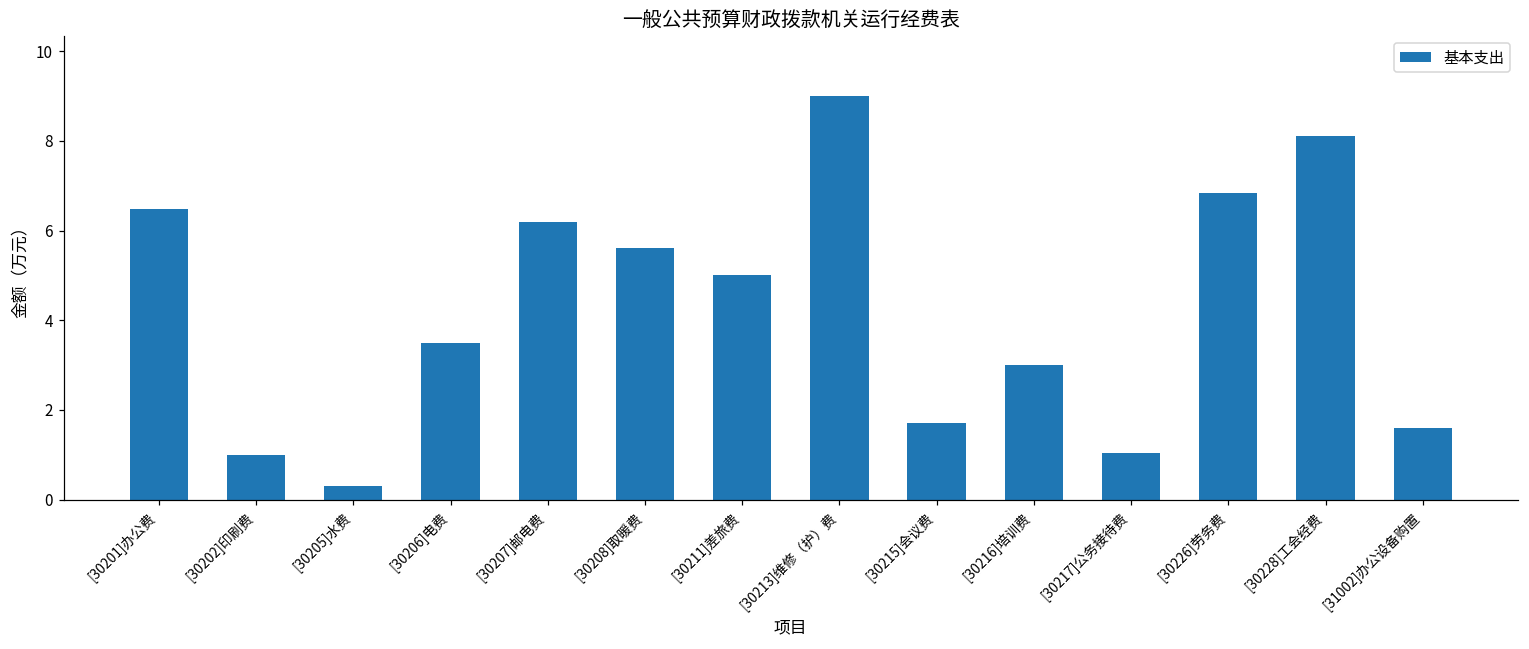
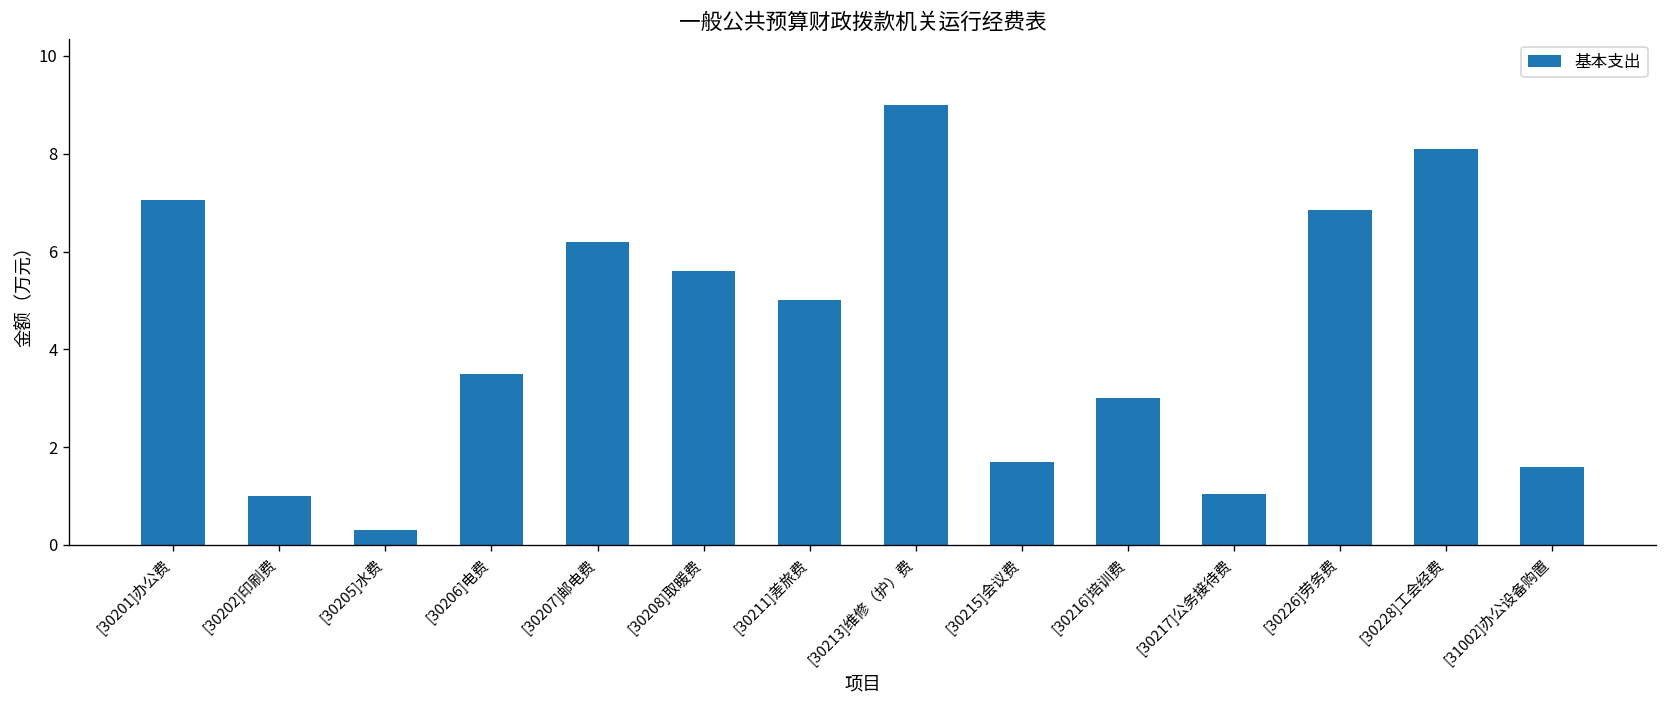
[30201]办公费: 6.5 -> 7.1
